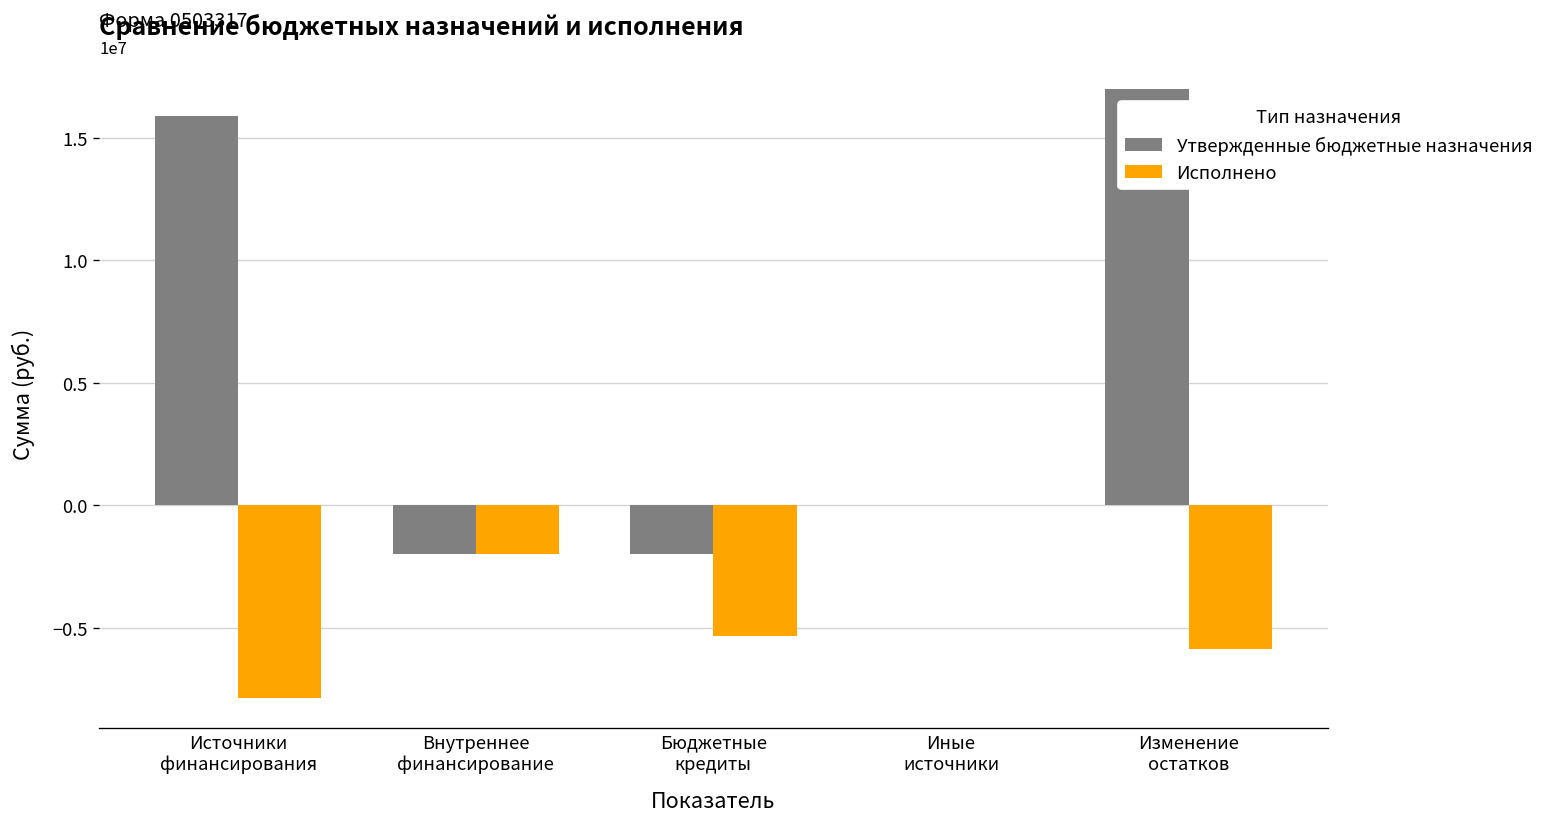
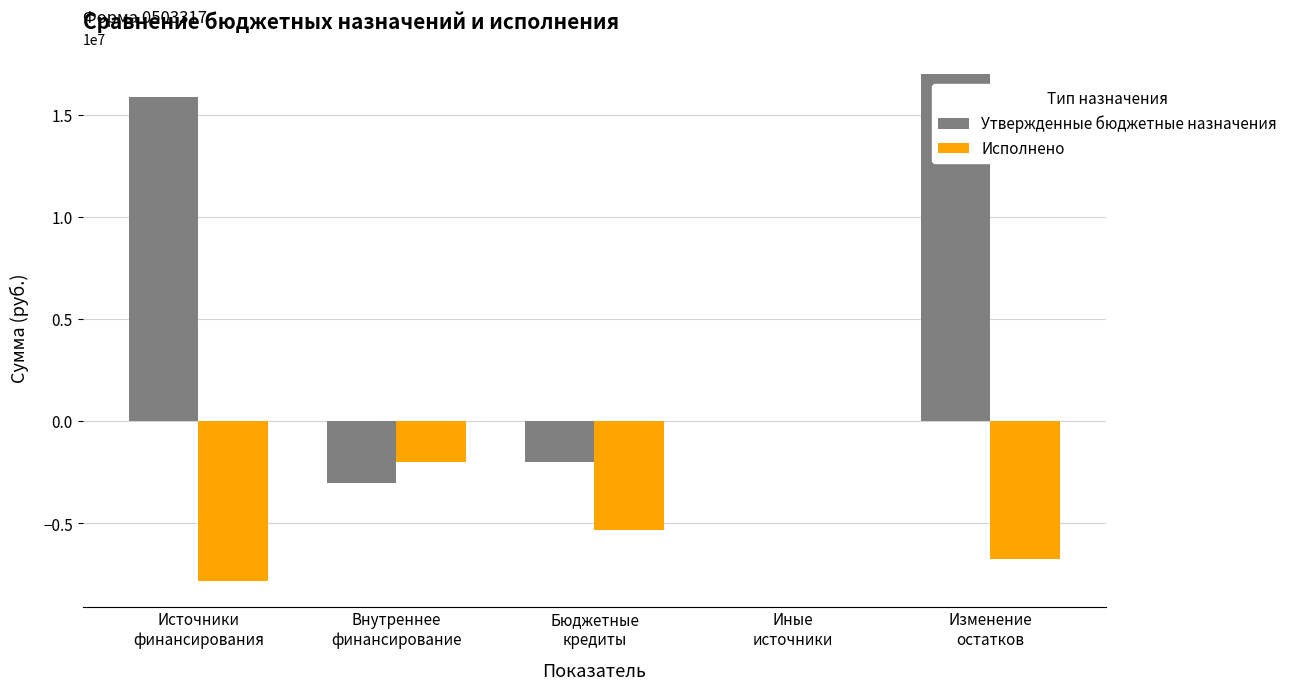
Утвержденные бюджетные назначения, Внутреннее финансирование: -2000000 -> -3000000
Исполнено, Изменение остатков: -5800000 -> -6700000
